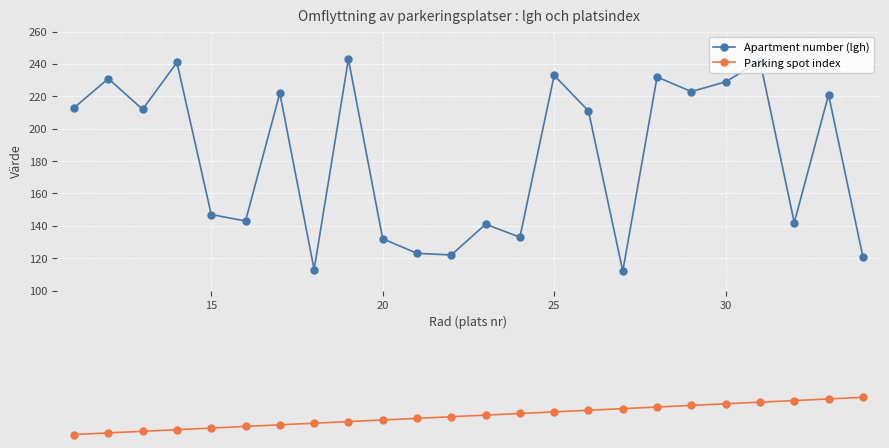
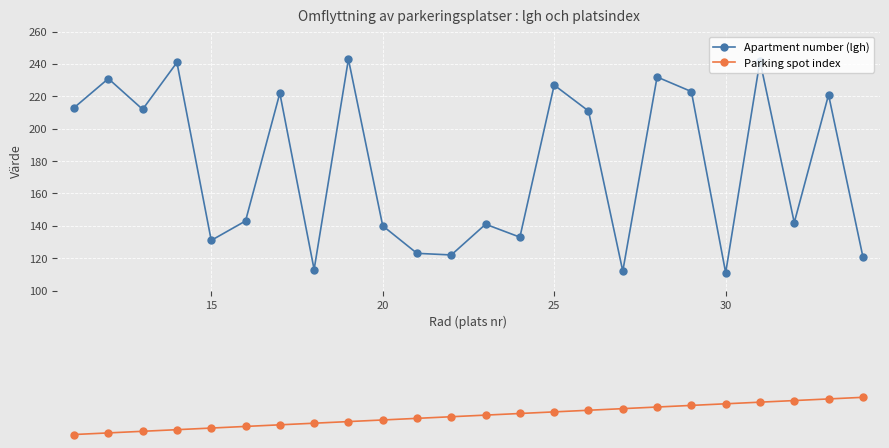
Apartment number (lgh), 15: 147 -> 131
Apartment number (lgh), 20: 132 -> 140
Apartment number (lgh), 25: 233 -> 227
Apartment number (lgh), 30: 229 -> 111
